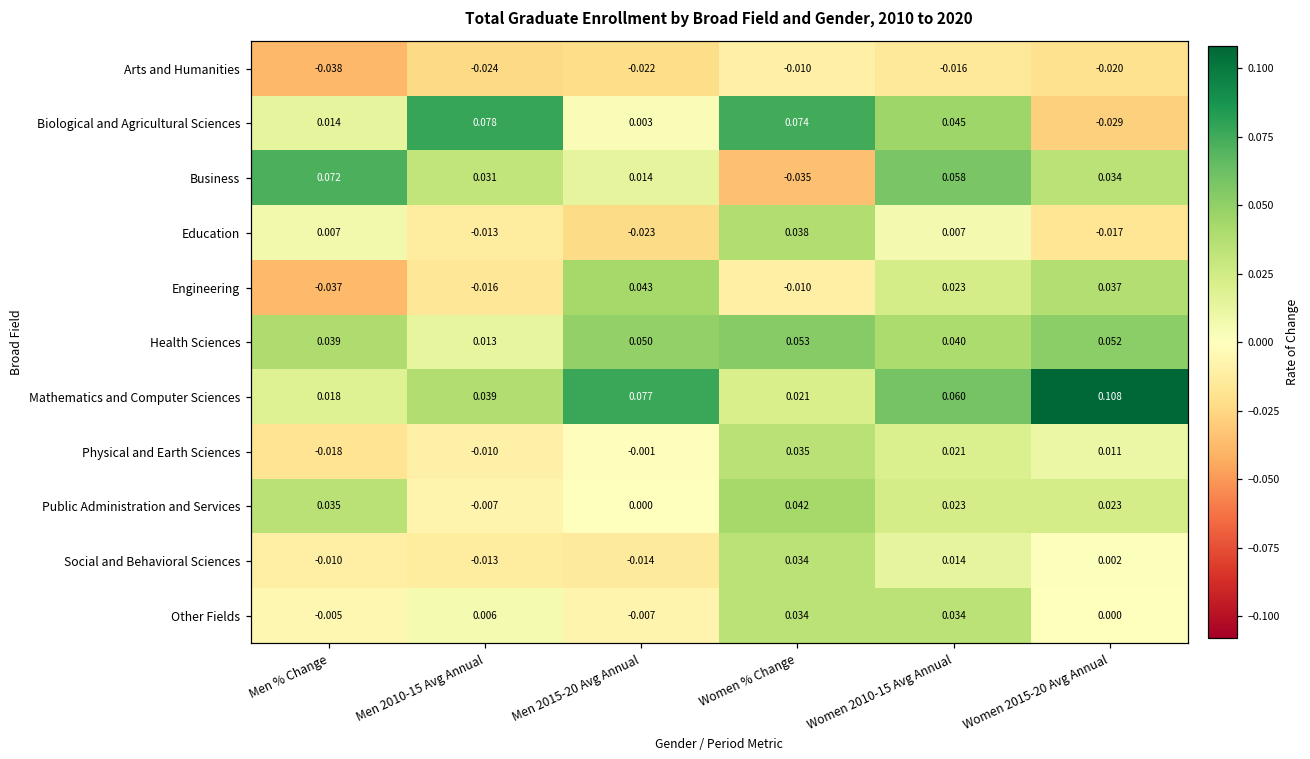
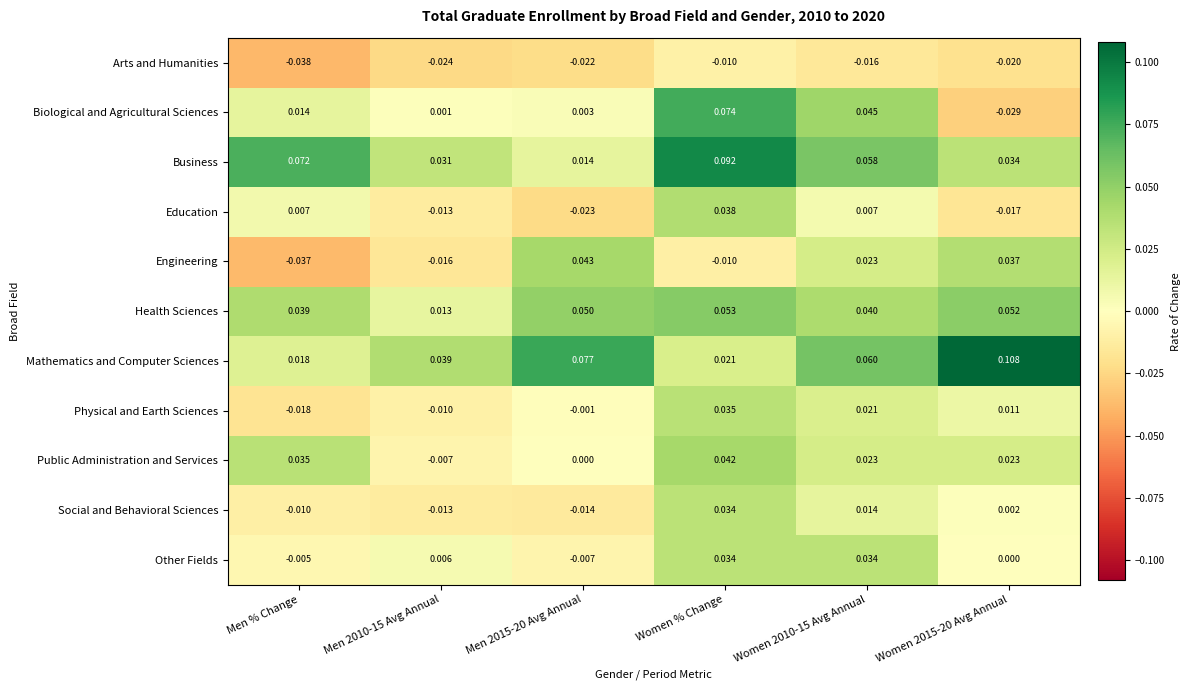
Biological and Agricultural Sciences, Men 2010-15 Avg Annual: 0.078 -> 0.001
Business, Women % Change: -0.035 -> 0.092
